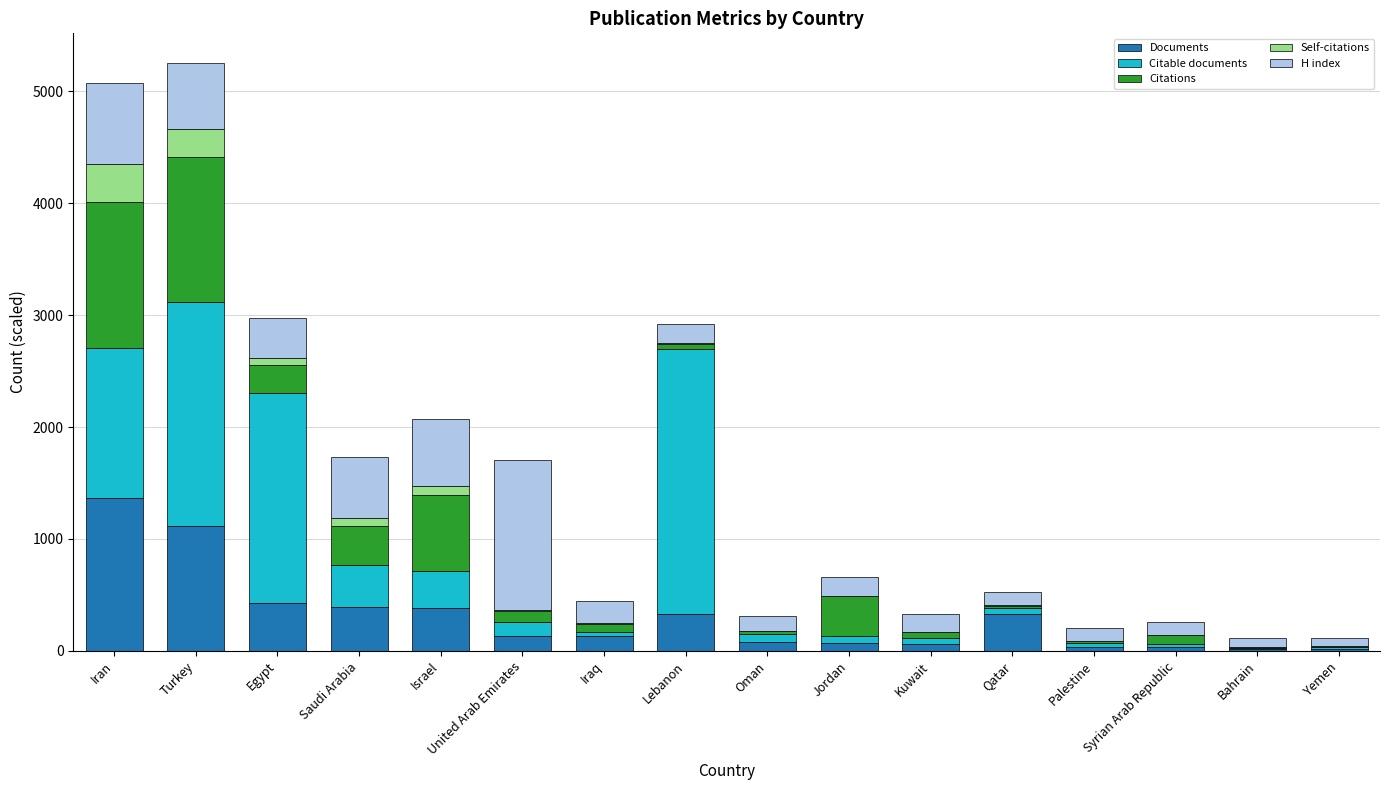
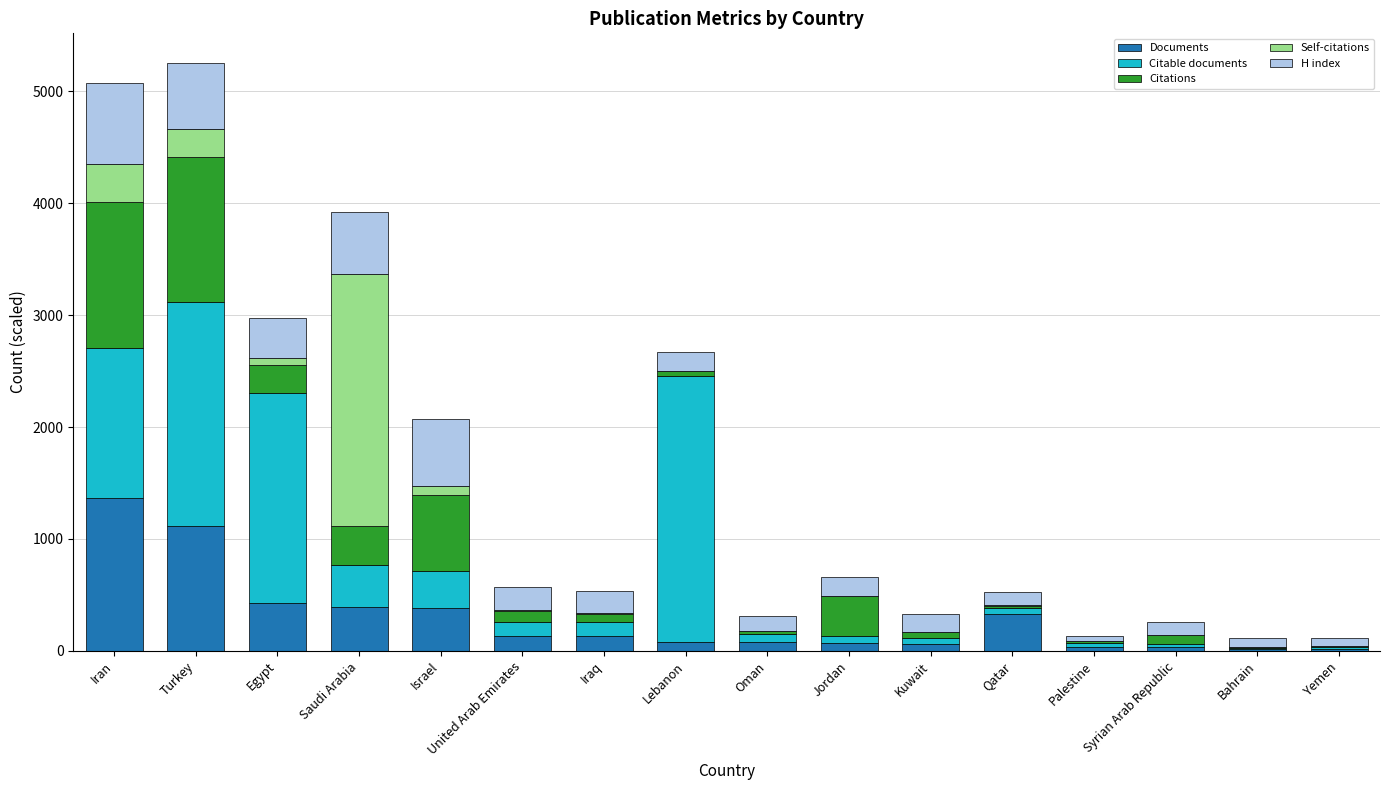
Self-citations, Saudi Arabia: 70 -> 2250
H index, United Arab Emirates: 1340 -> 210
Citable documents, Iraq: 40 -> 130
Documents, Lebanon: 330 -> 80
H index, Palestine: 110 -> 40
